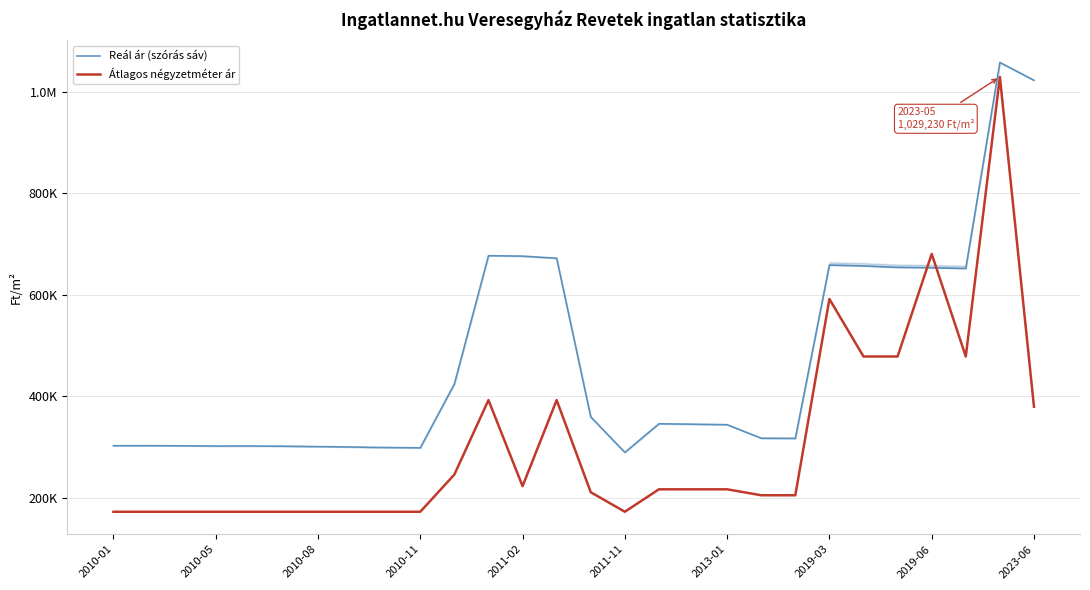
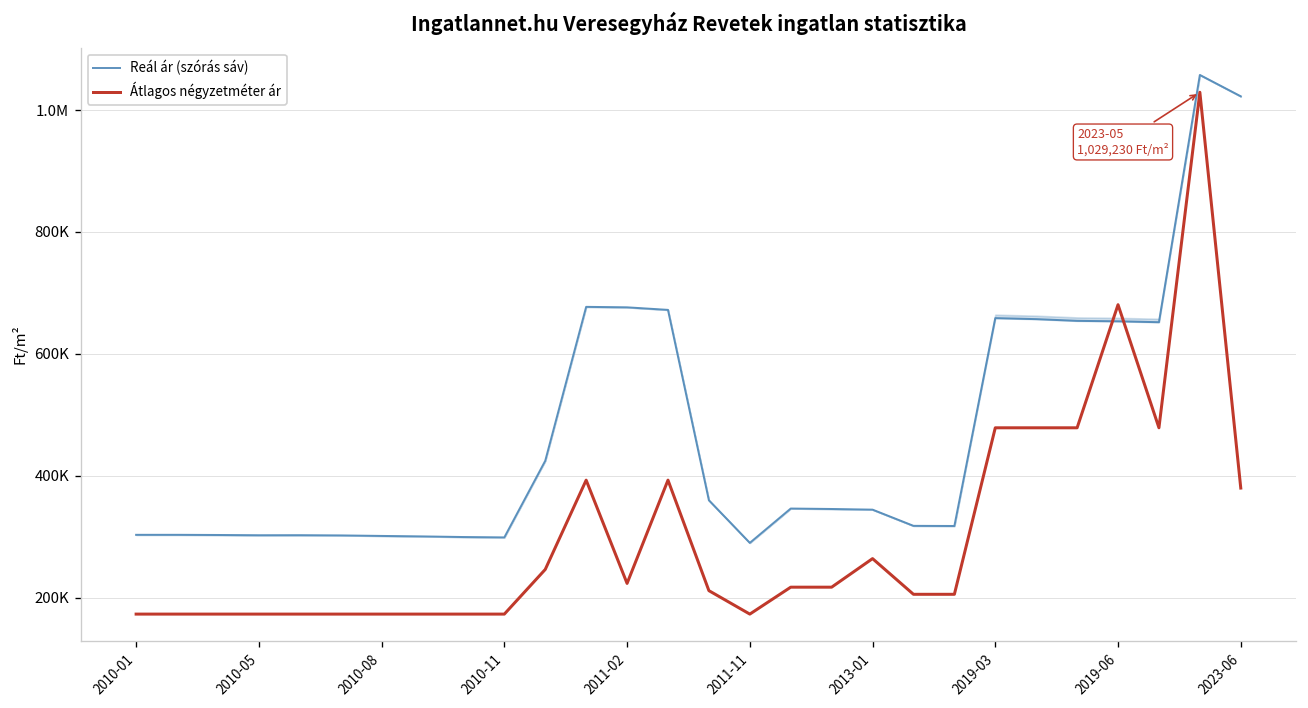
Átlagos négyzetméter ár, 2013-01: 220000 -> 260000
Átlagos négyzetméter ár, 2019-03: 590000 -> 480000
